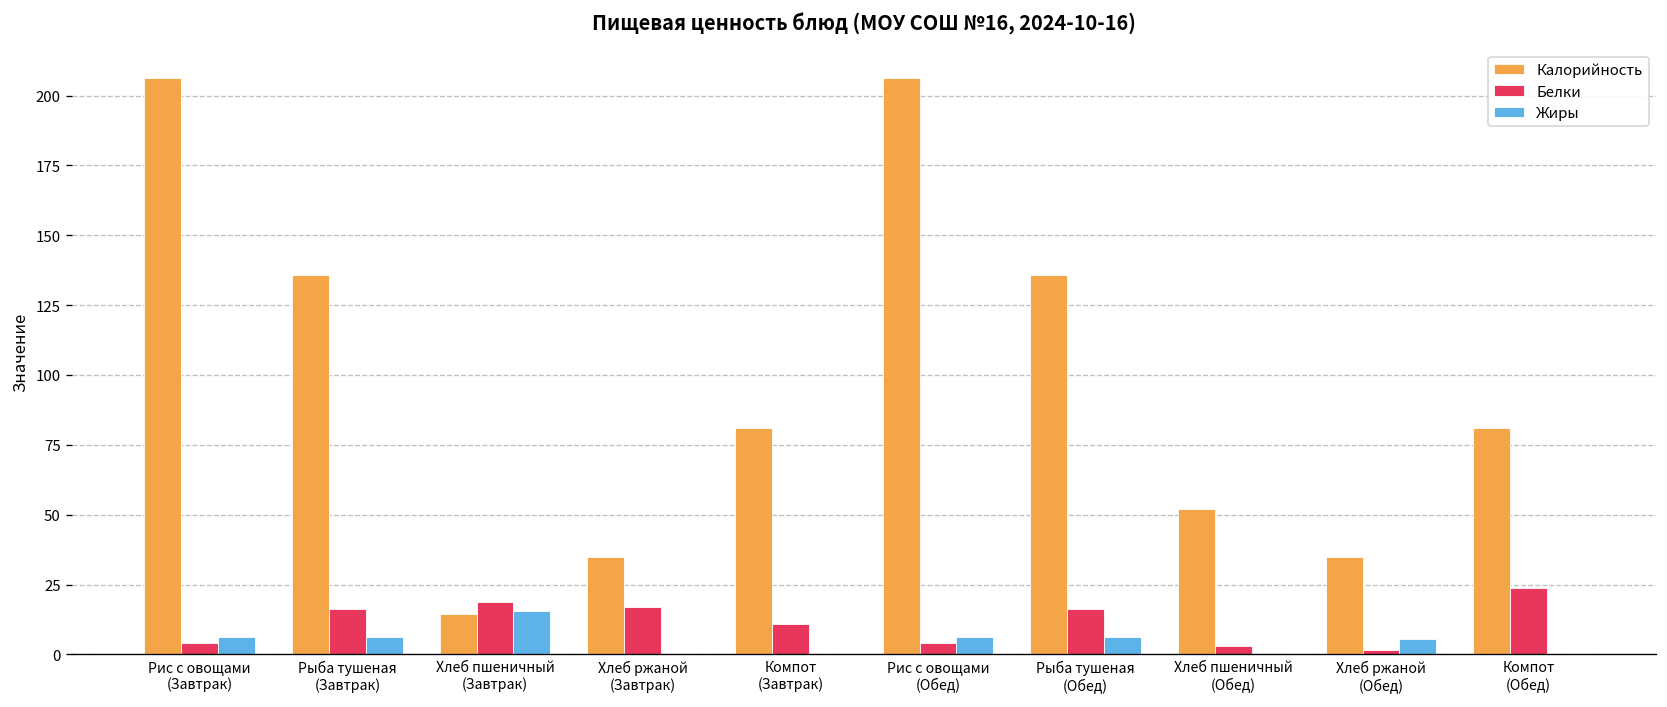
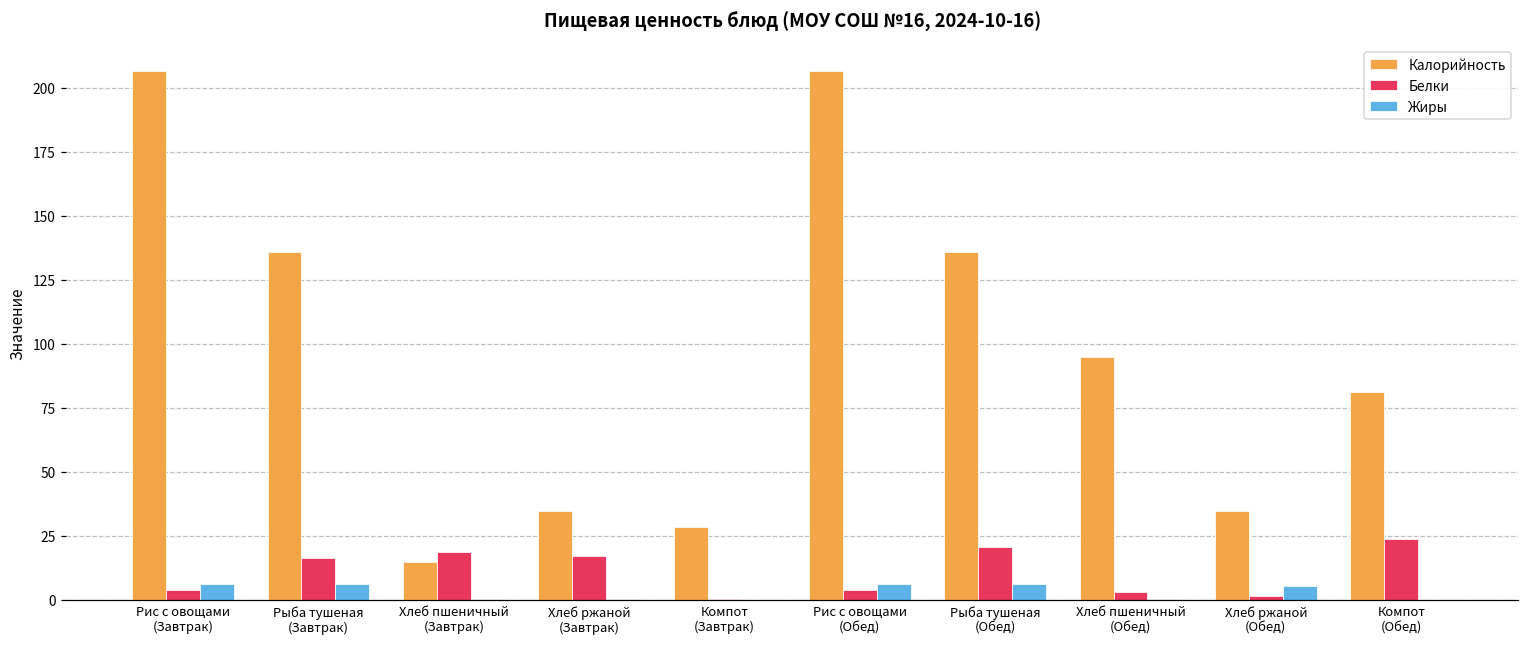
Жиры, Хлеб пшеничный (Завтрак): 16 -> 0
Калорийность, Компот (Завтрак): 81 -> 28
Белки, Компот (Завтрак): 11 -> 0
Белки, Рыба тушеная (Обед): 16 -> 21
Калорийность, Хлеб пшеничный (Обед): 52 -> 95
